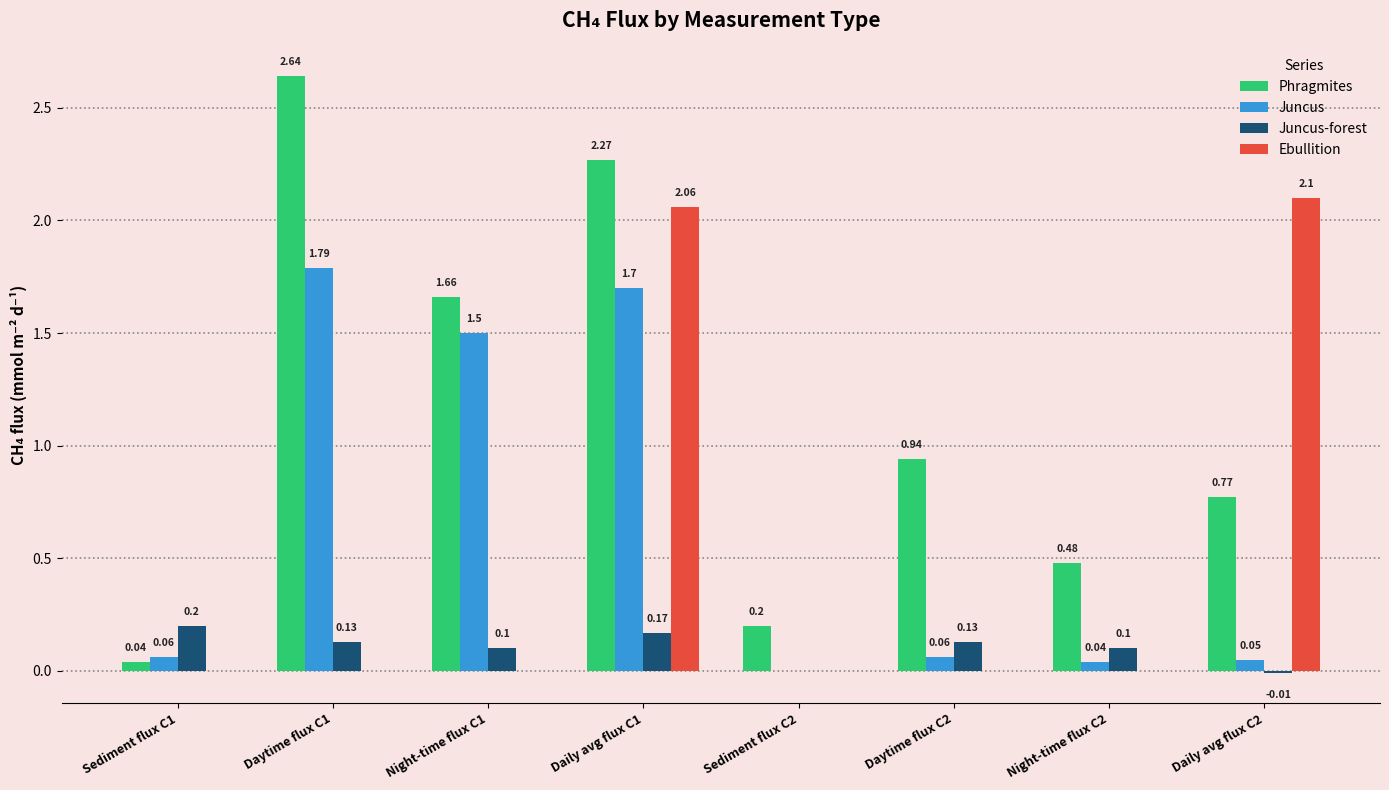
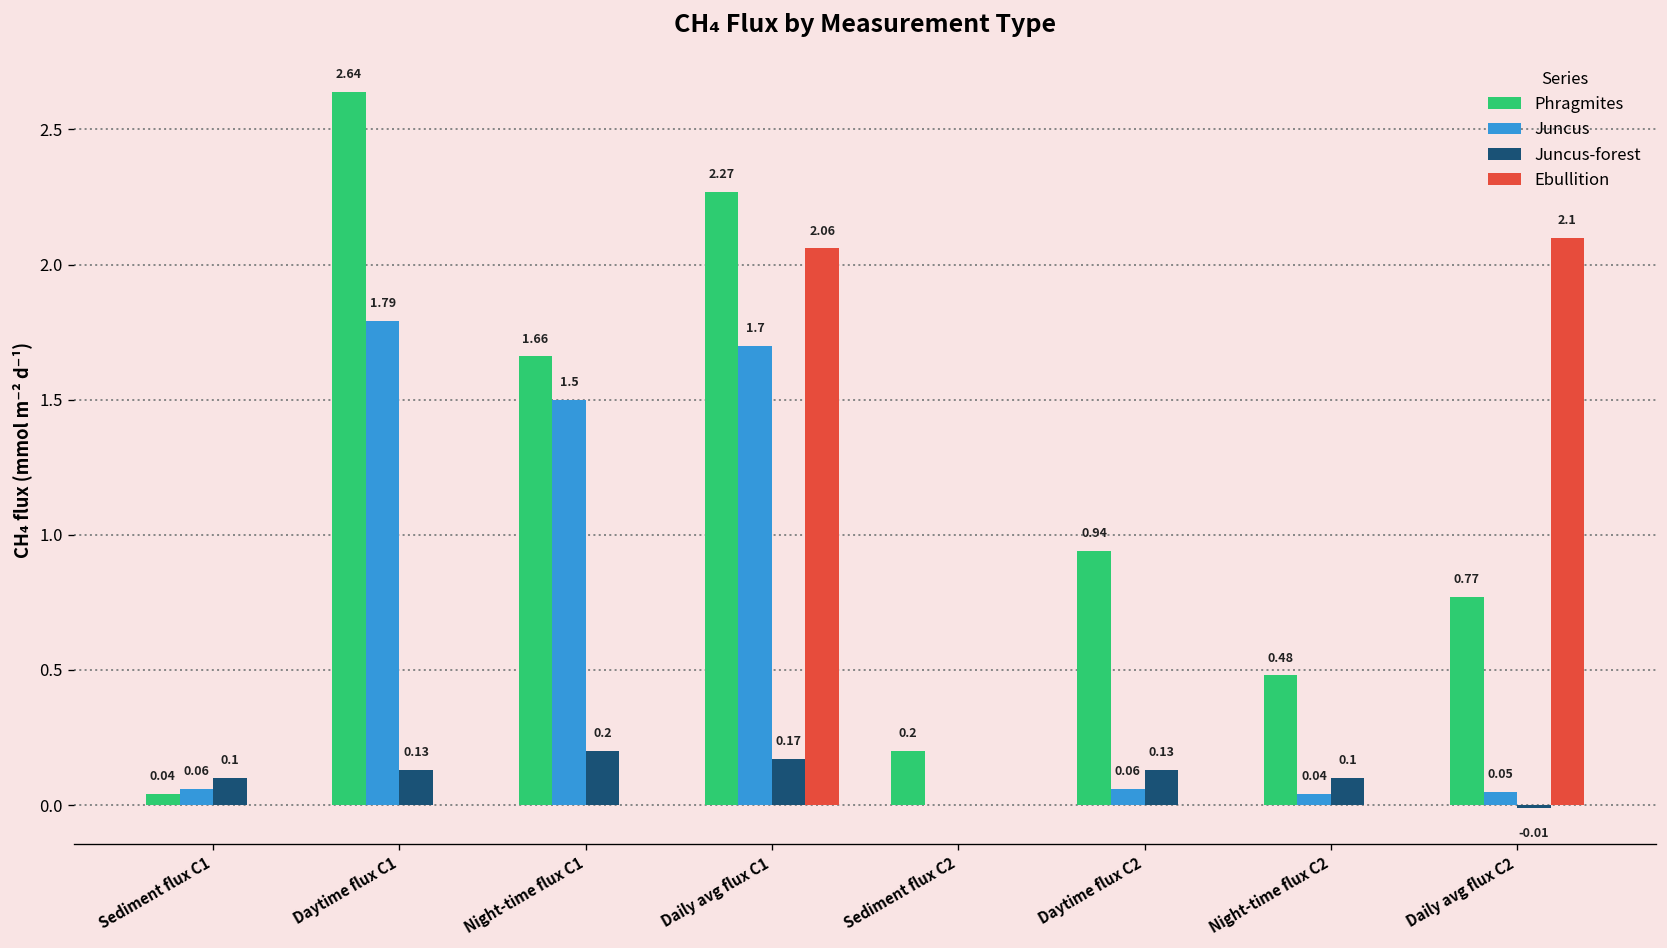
Juncus-forest, Sediment flux C1: 0.2 -> 0.1
Juncus-forest, Night-time flux C1: 0.1 -> 0.2
